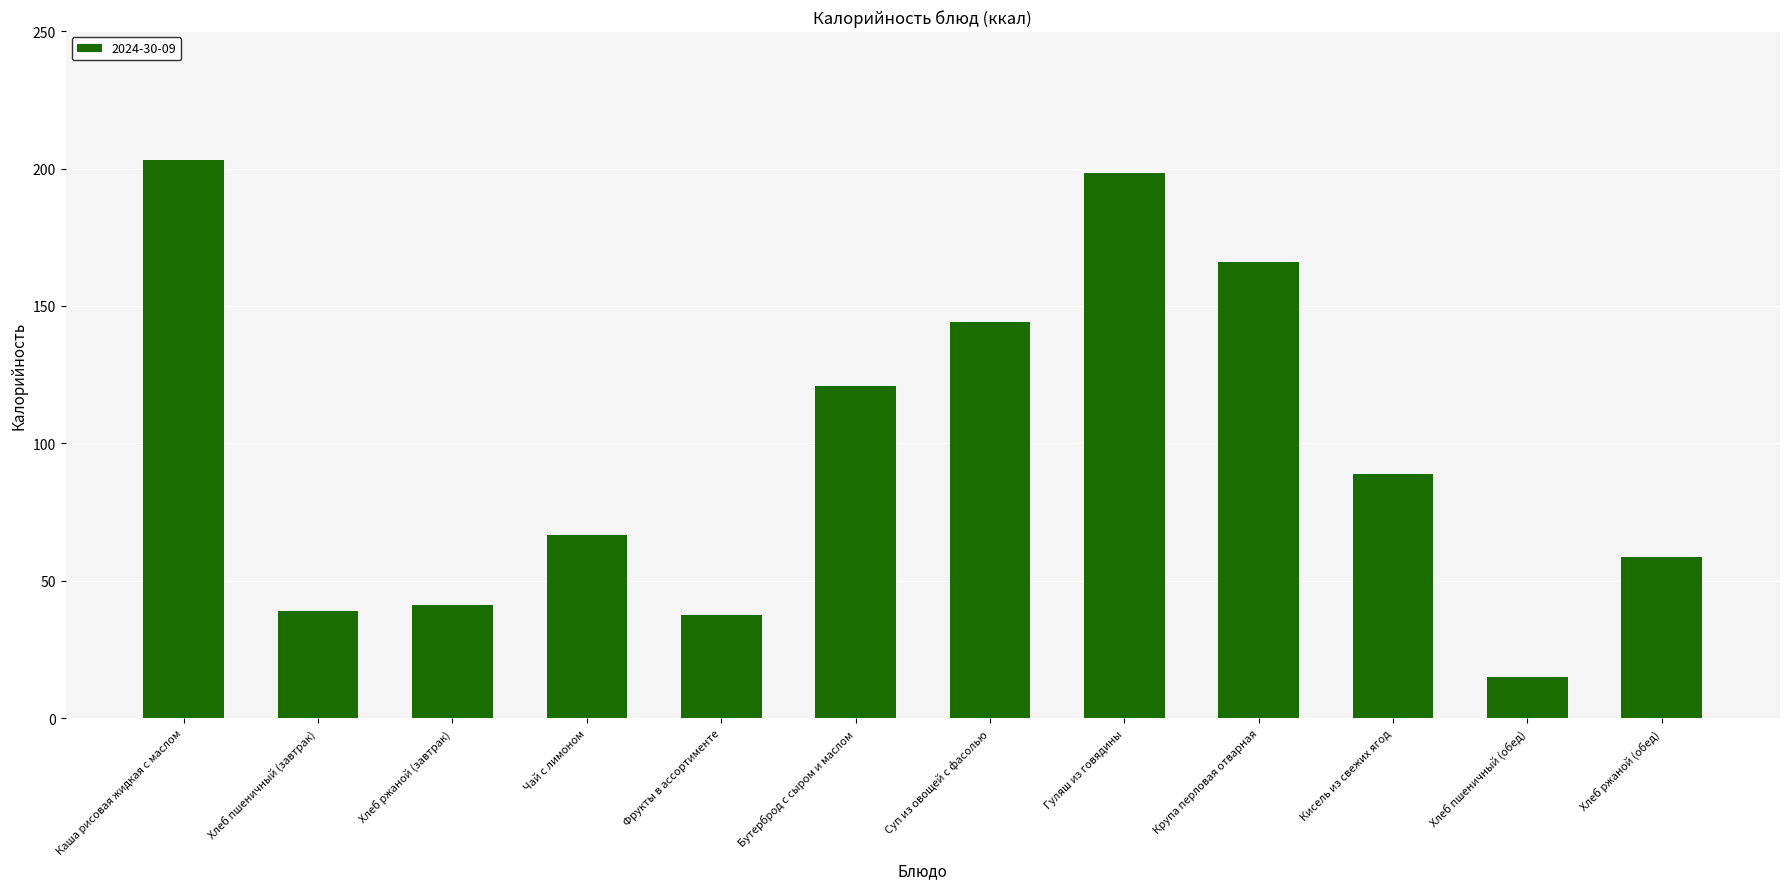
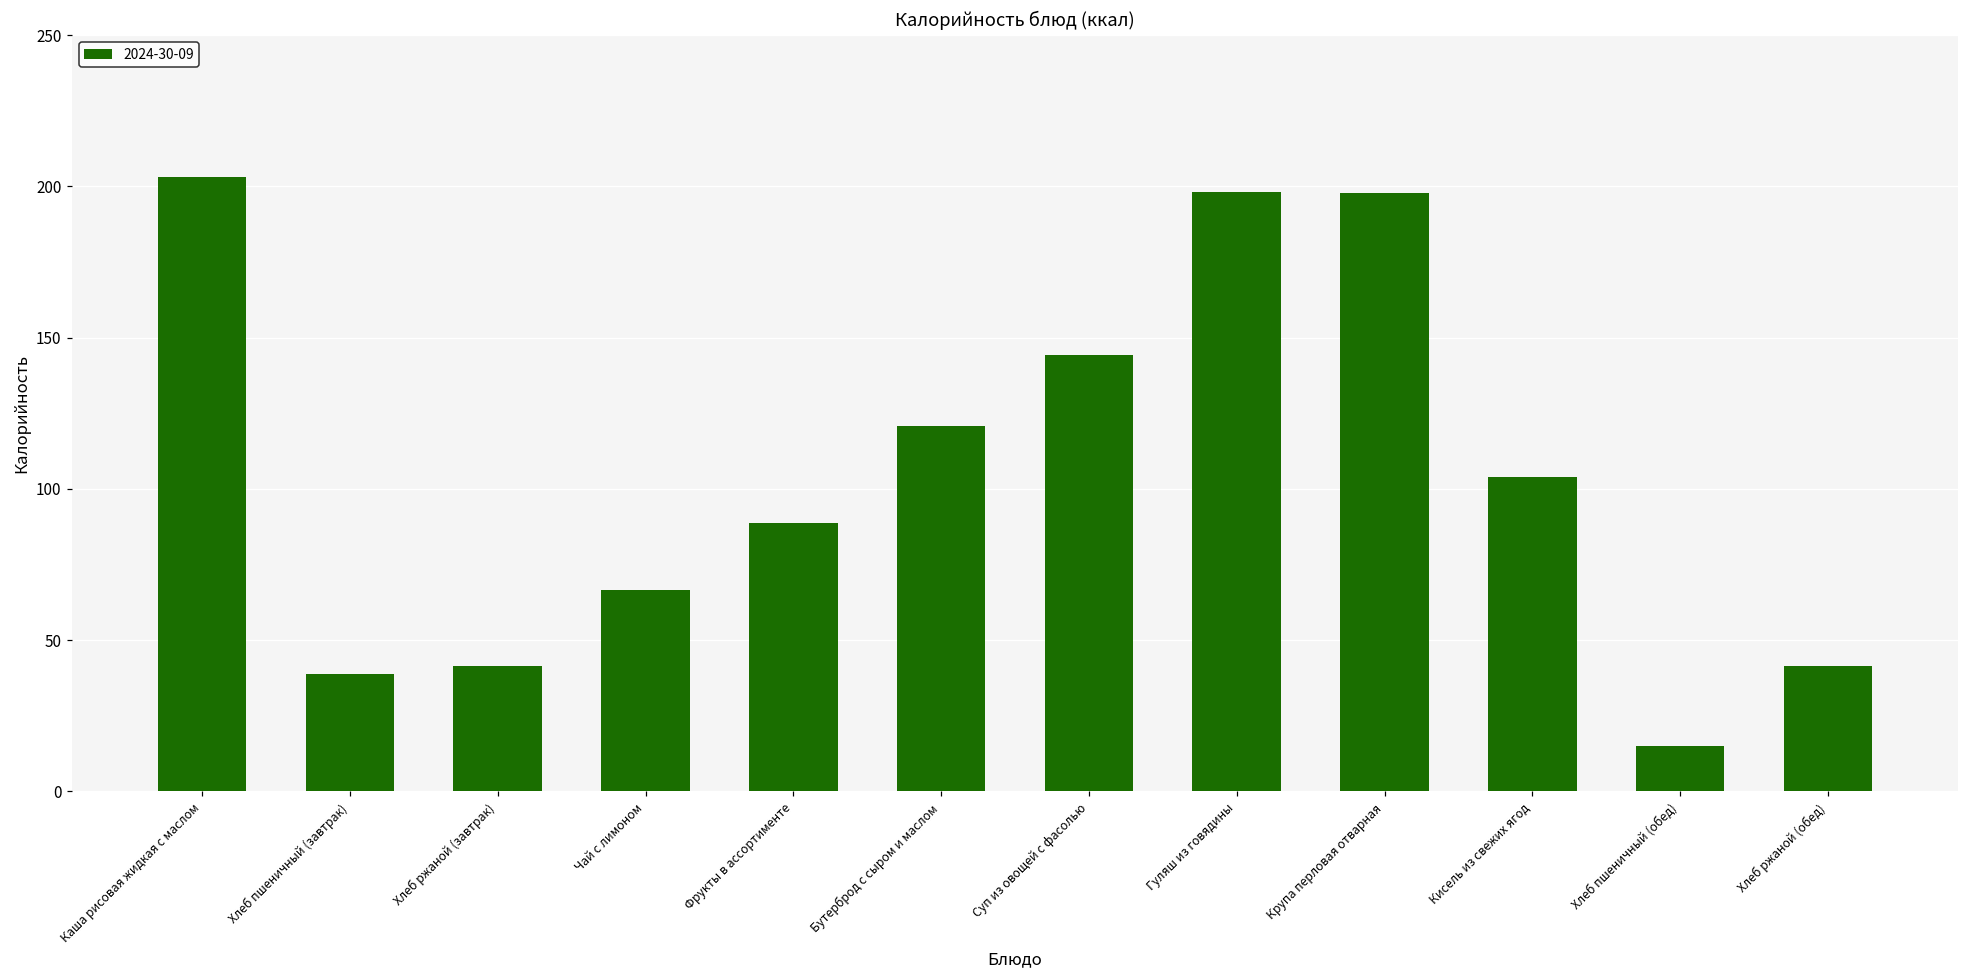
Фрукты в ассортименте: 38 -> 89
Крупа перловая отварная: 166 -> 198
Кисель из свежих ягод: 89 -> 104
Хлеб ржаной (обед): 59 -> 41
